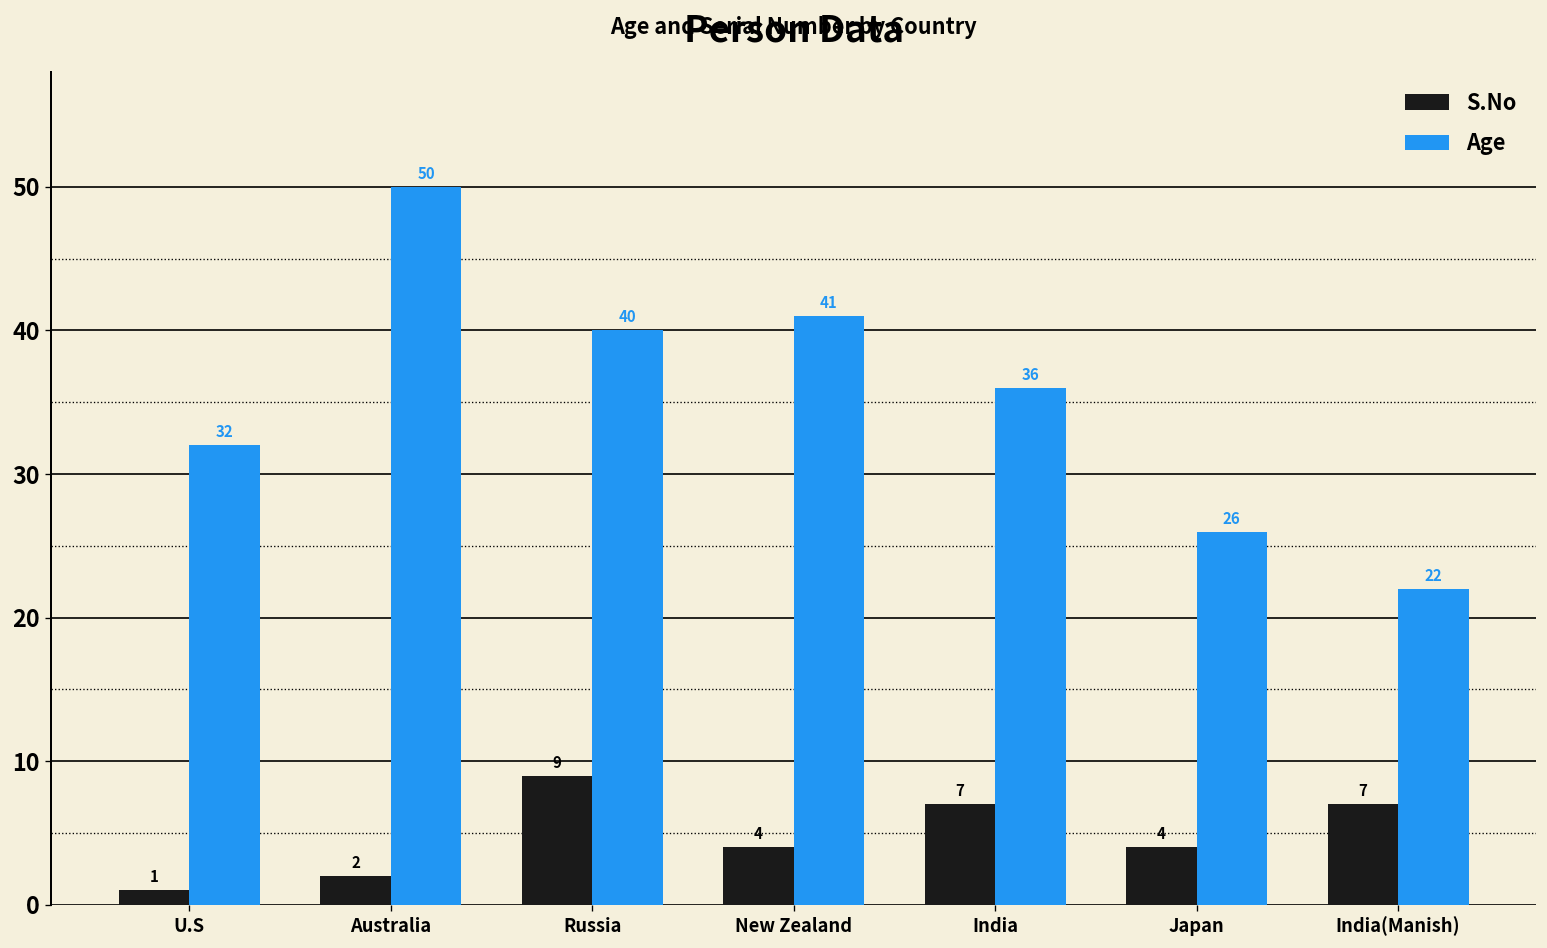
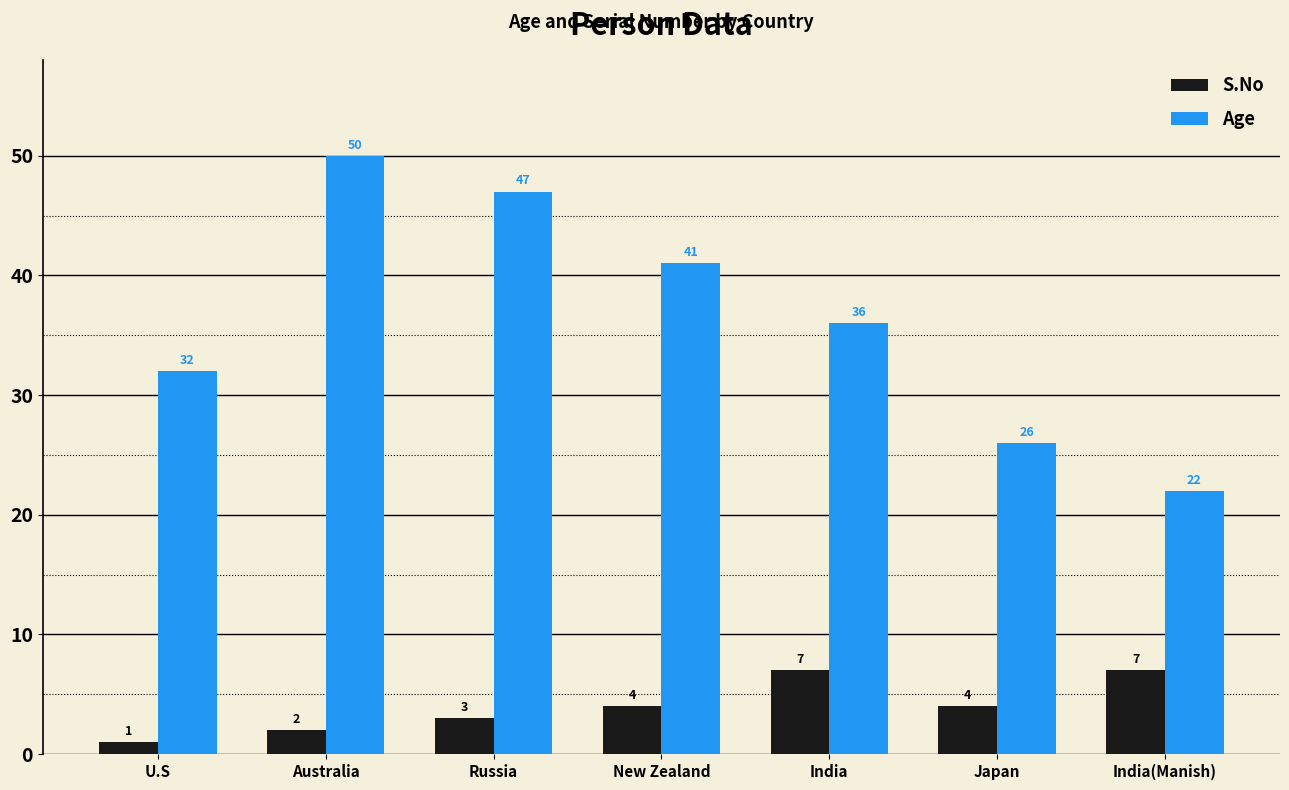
S.No, Russia: 9 -> 3
Age, Russia: 40 -> 47
